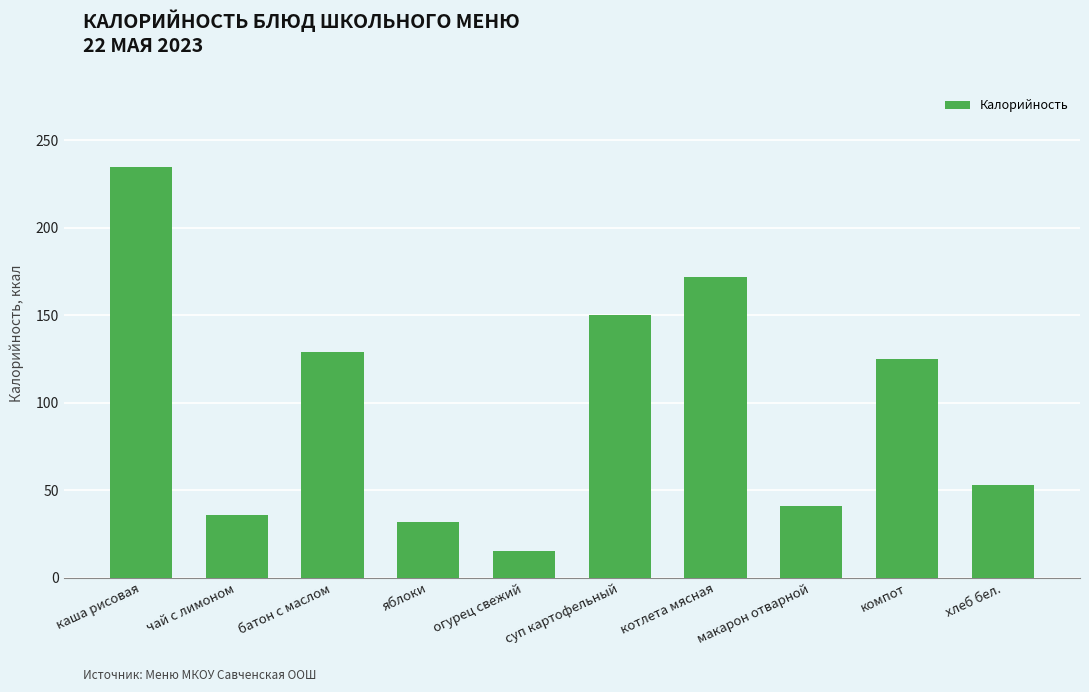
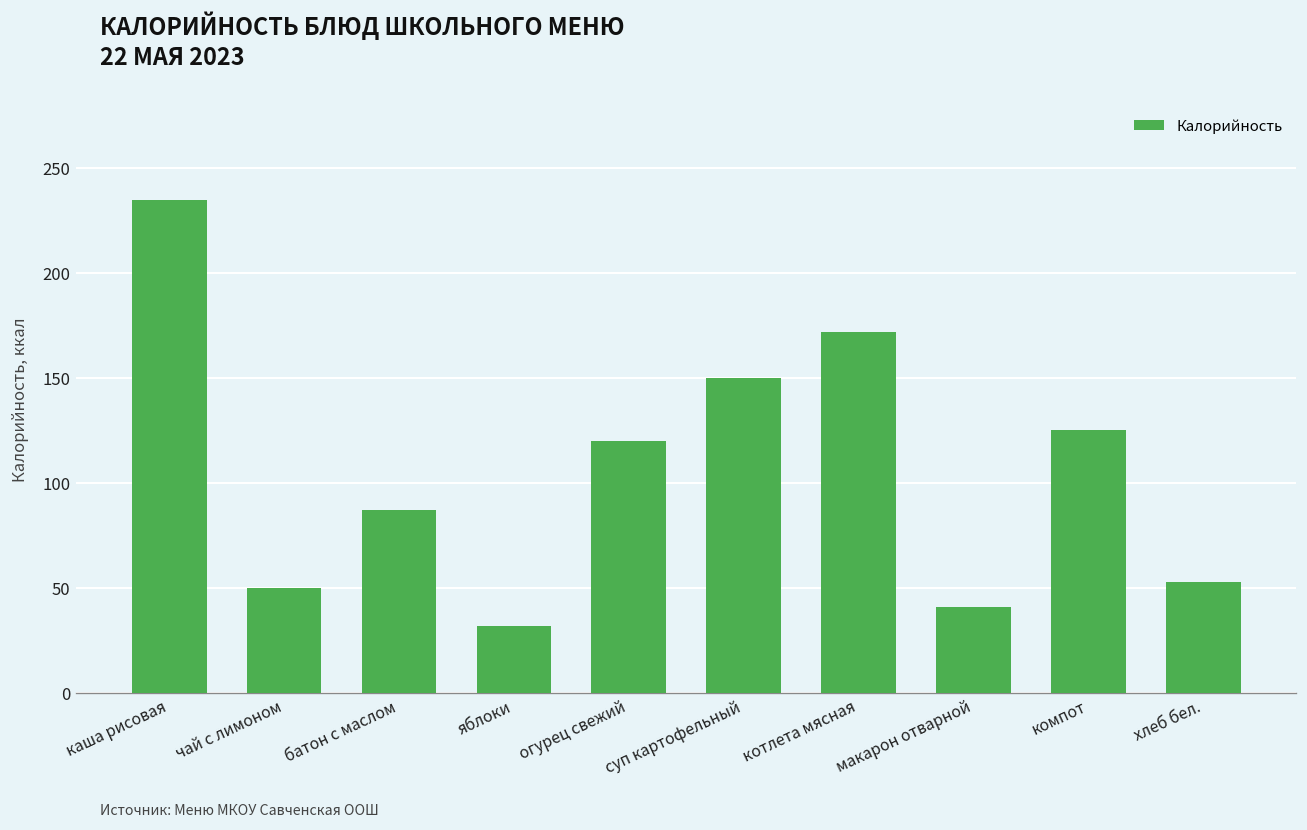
чай с лимоном: 36 -> 50
батон с маслом: 129 -> 87
огурец свежий: 15 -> 120
